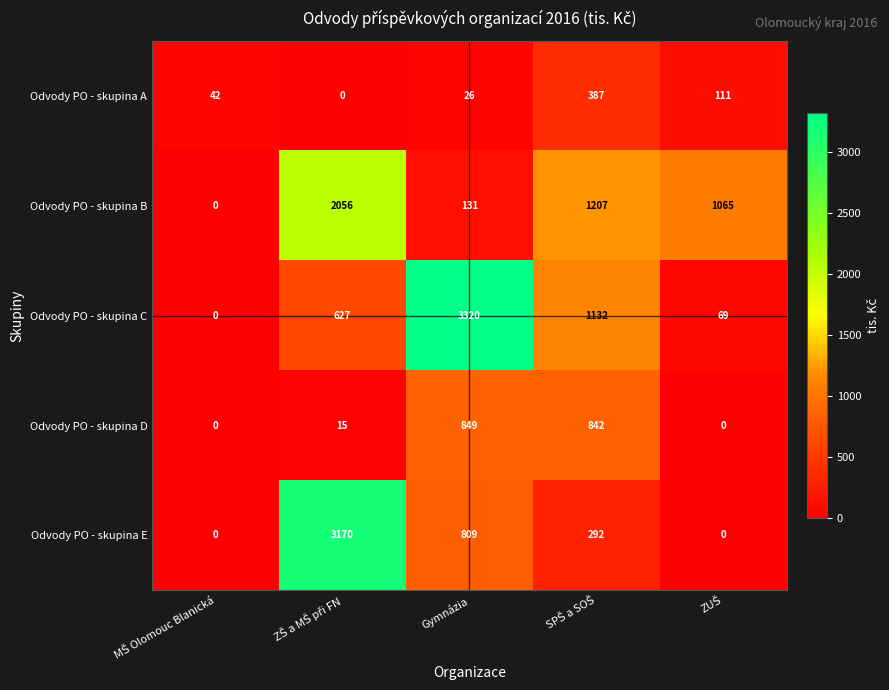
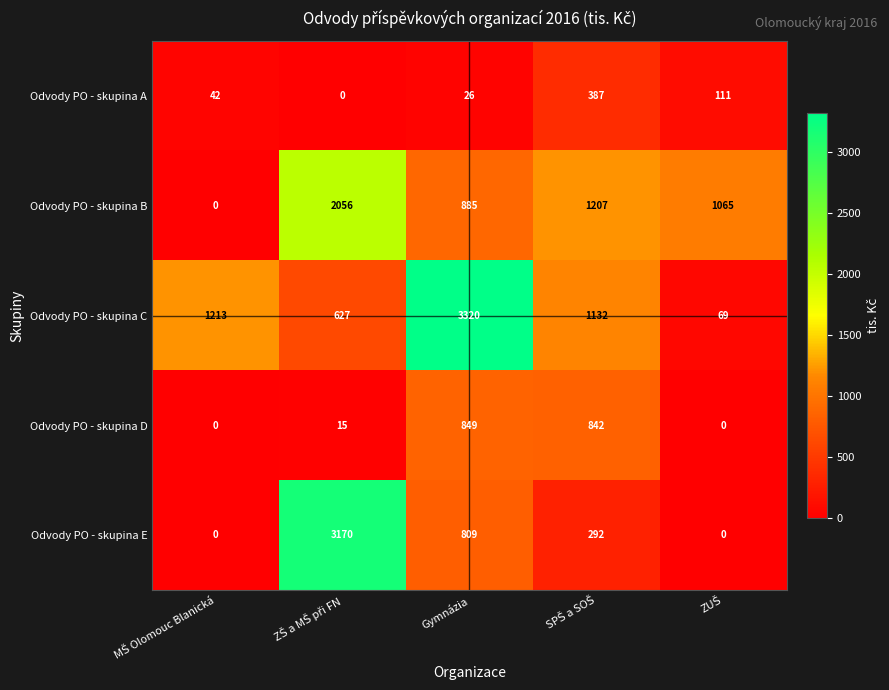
Odvody PO - skupina B, Gymnázia: 131 -> 885
Odvody PO - skupina C, MŠ Olomouc Blanická: 0 -> 1213
